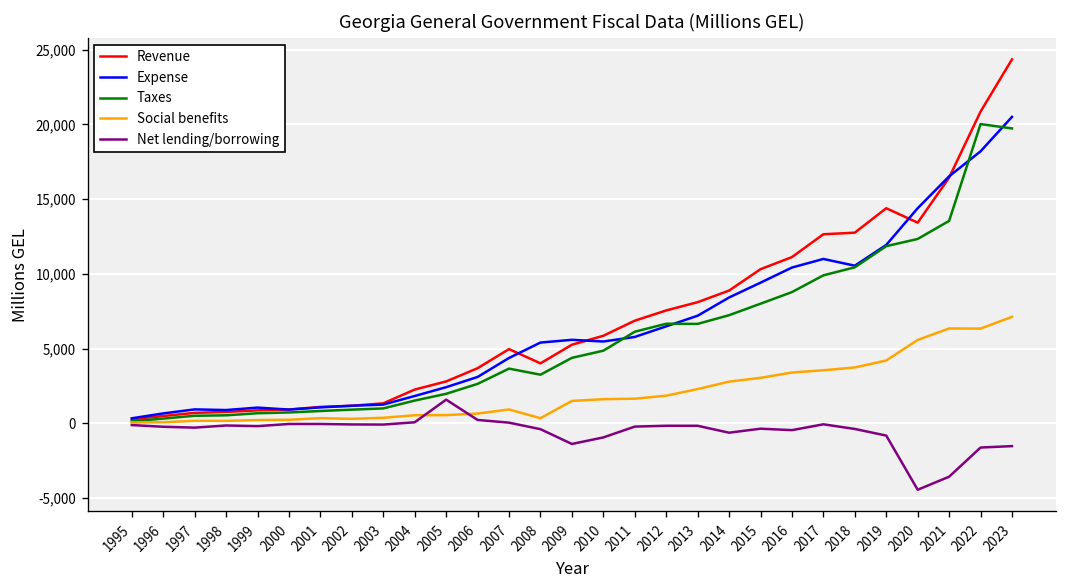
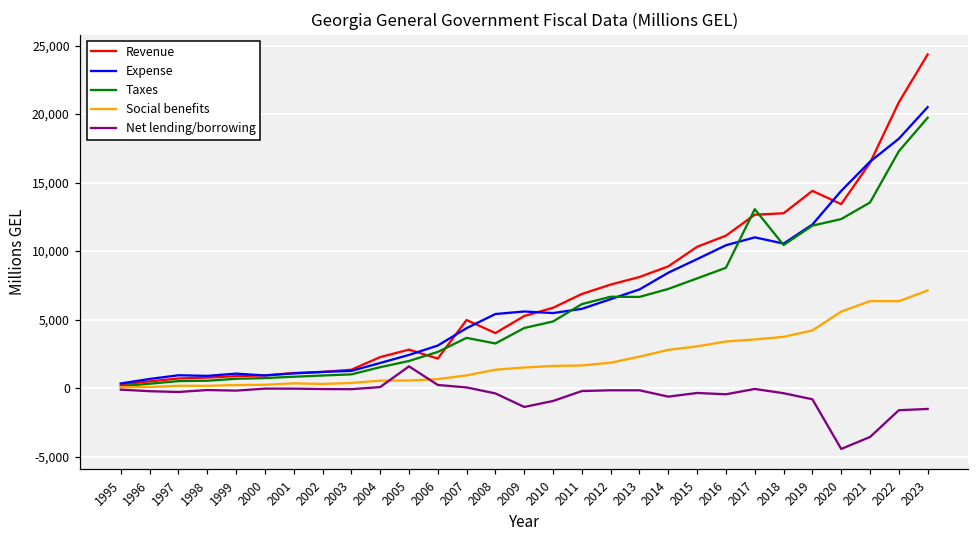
Revenue, 2006: 3,700 -> 2,200
Social benefits, 2008: 400 -> 1,300
Taxes, 2017: 9,900 -> 13,100
Taxes, 2022: 20,000 -> 17,300
